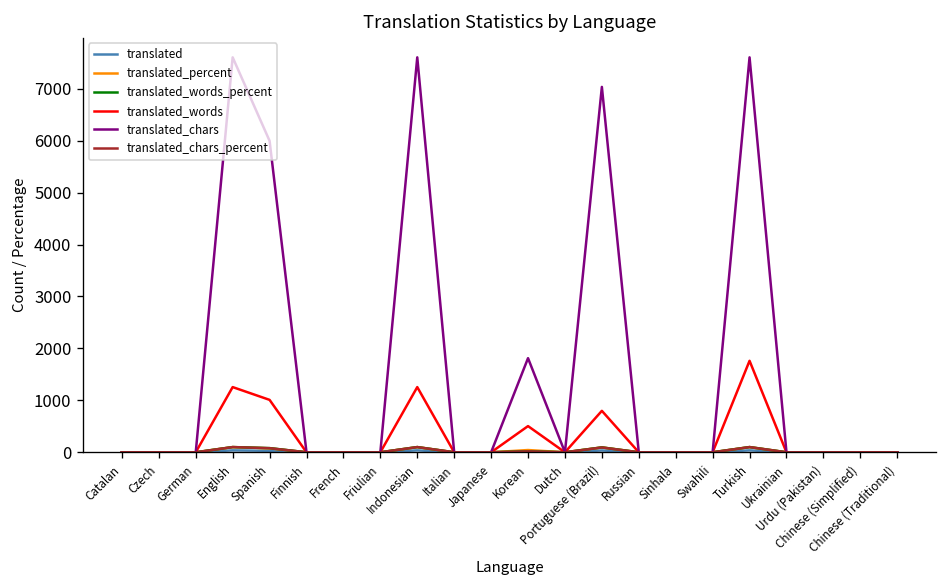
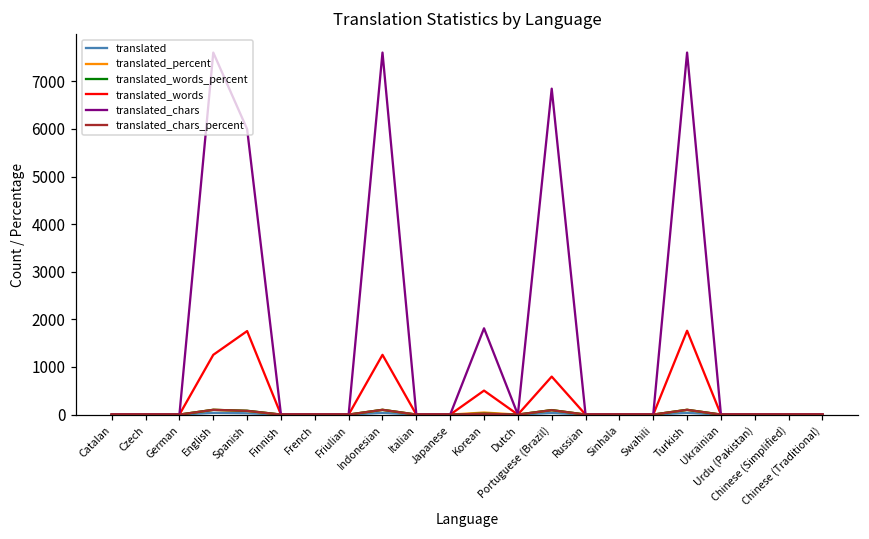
translated_words, Spanish: 1000 -> 1800
translated_chars, Portuguese (Brazil): 7000 -> 6800
